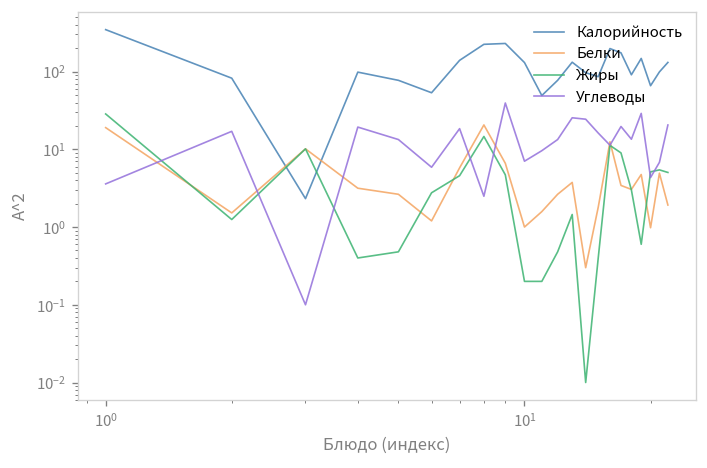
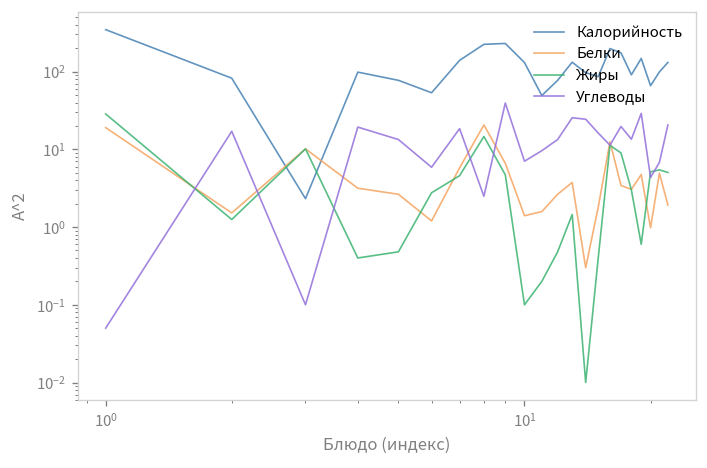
Углеводы, 10^0: 4 -> 0.05
Белки, 10^1: 1.0 -> 1.4
Жиры, 10^1: 0.2 -> 0.1
